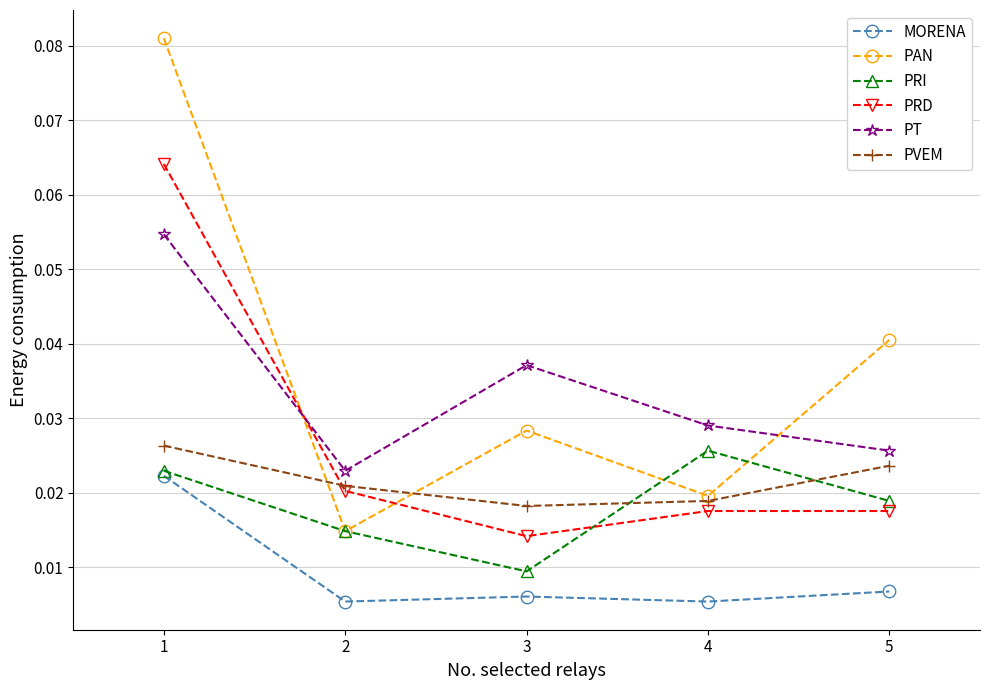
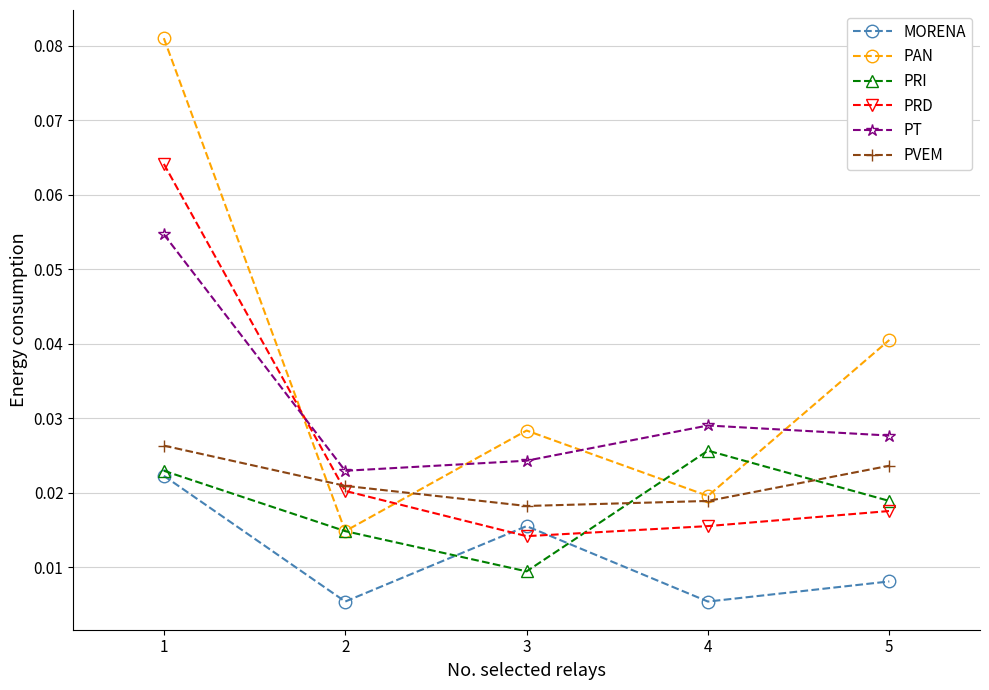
MORENA, 3: 0.006 -> 0.016
PT, 3: 0.037 -> 0.024
PRD, 4: 0.018 -> 0.016
MORENA, 5: 0.007 -> 0.008
PT, 5: 0.026 -> 0.028
